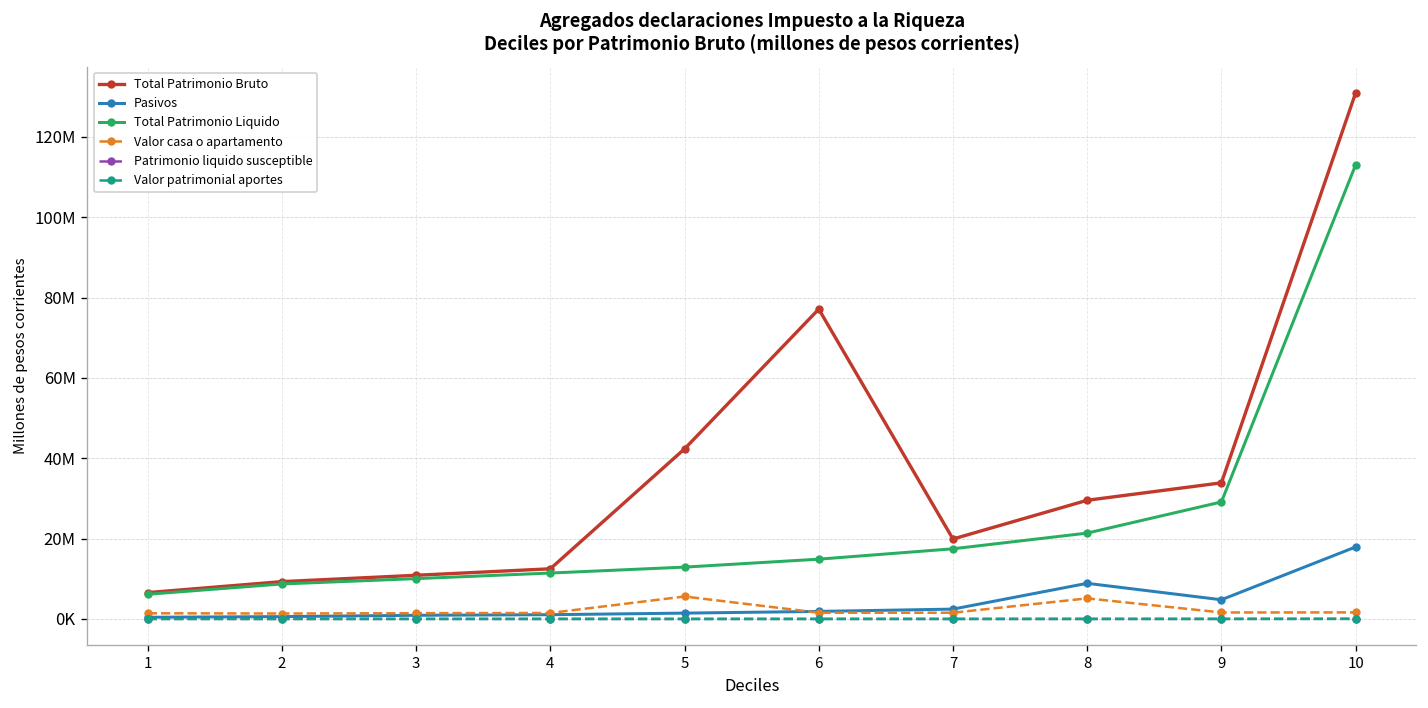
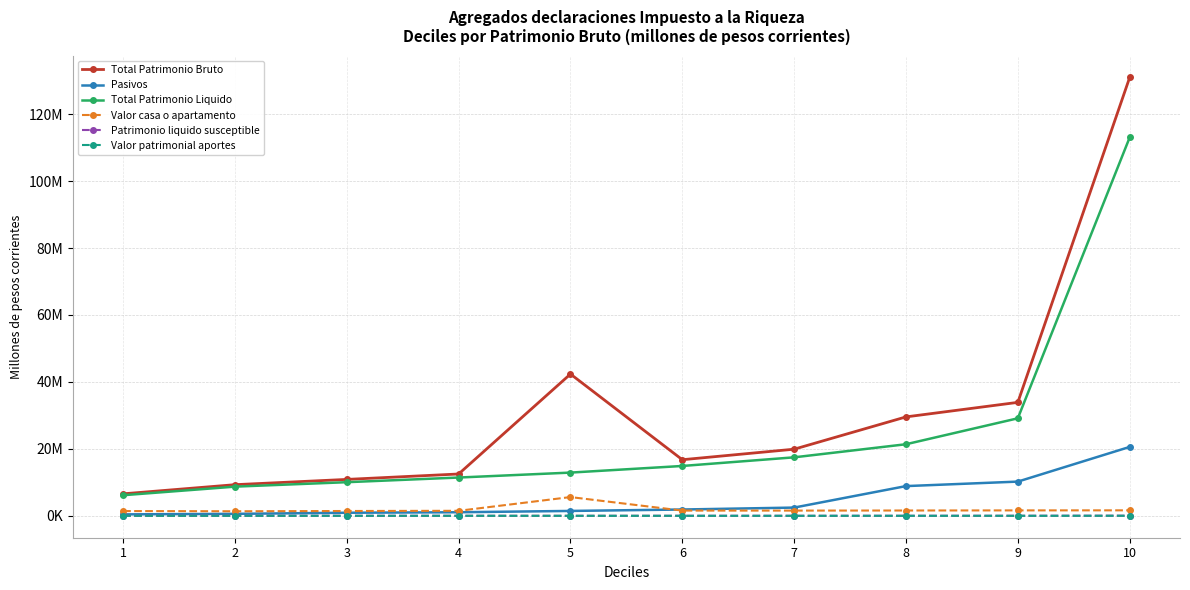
Total Patrimonio Bruto, 6: 77000000 -> 17000000
Valor casa o apartamento, 8: 5000000 -> 2000000
Pasivos, 9: 5000000 -> 10000000
Pasivos, 10: 18000000 -> 21000000
